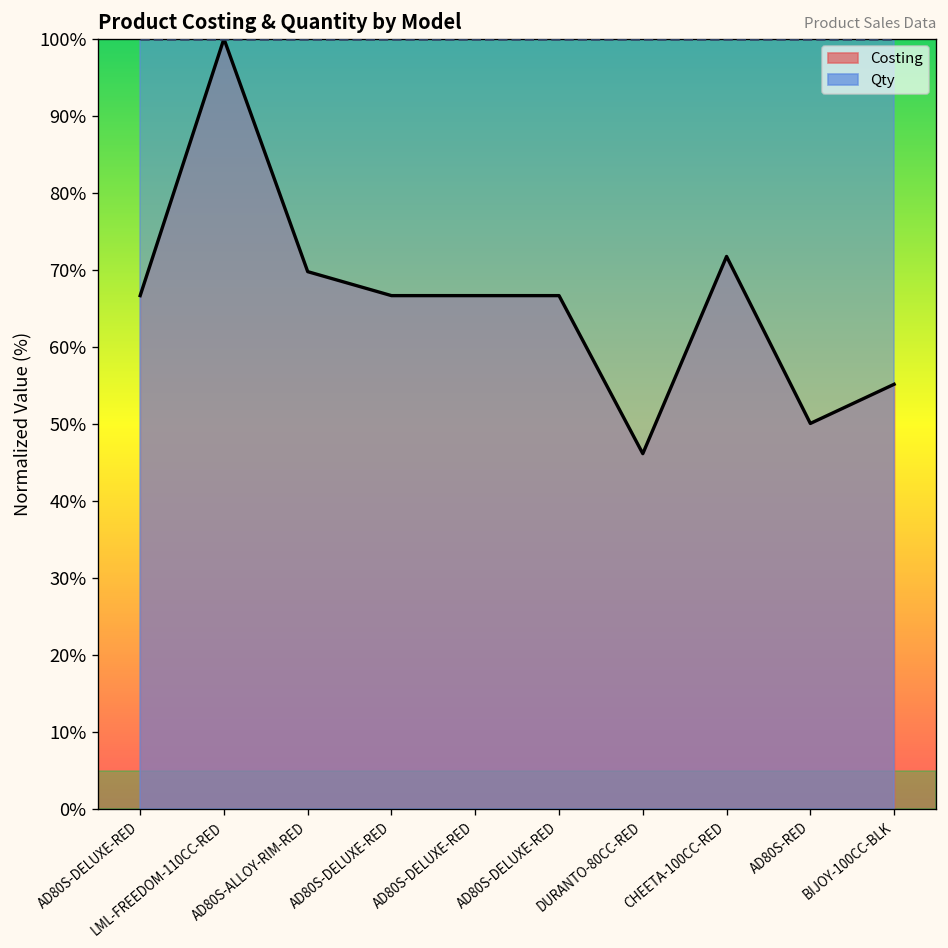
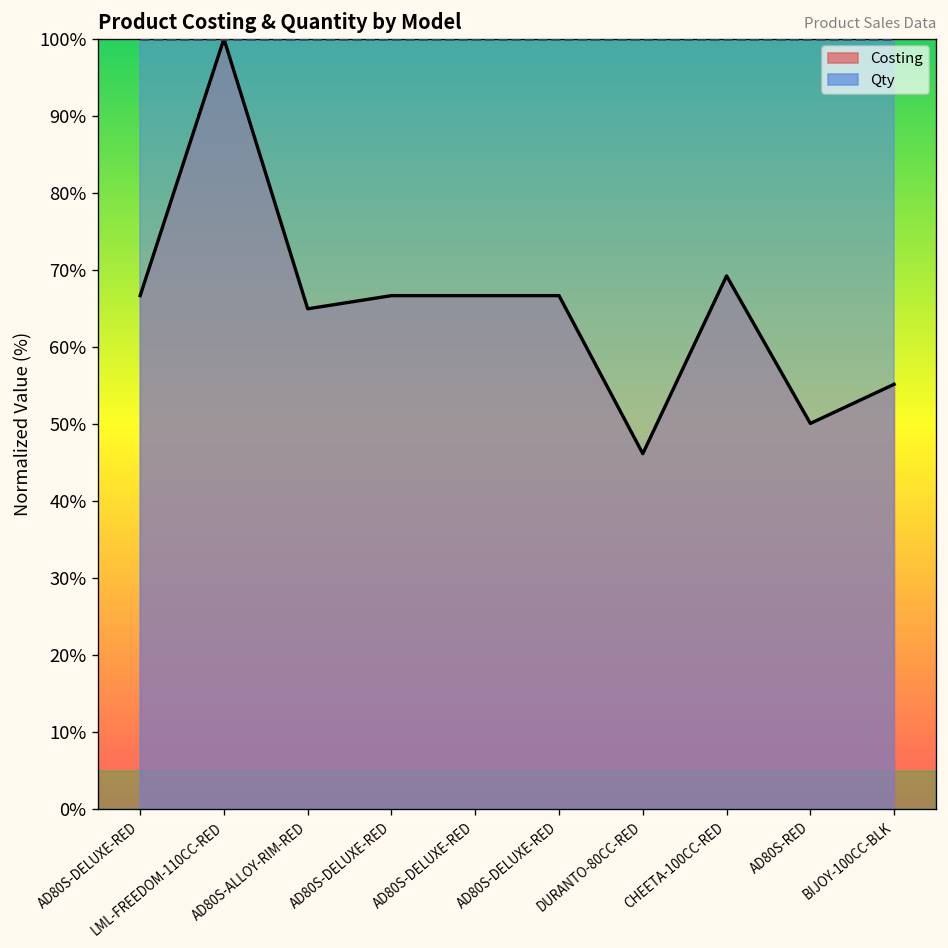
Costing, AD80S-ALLOY-RIM-RED: 70% -> 65%
Costing, CHEETA-100CC-RED: 72% -> 69%
